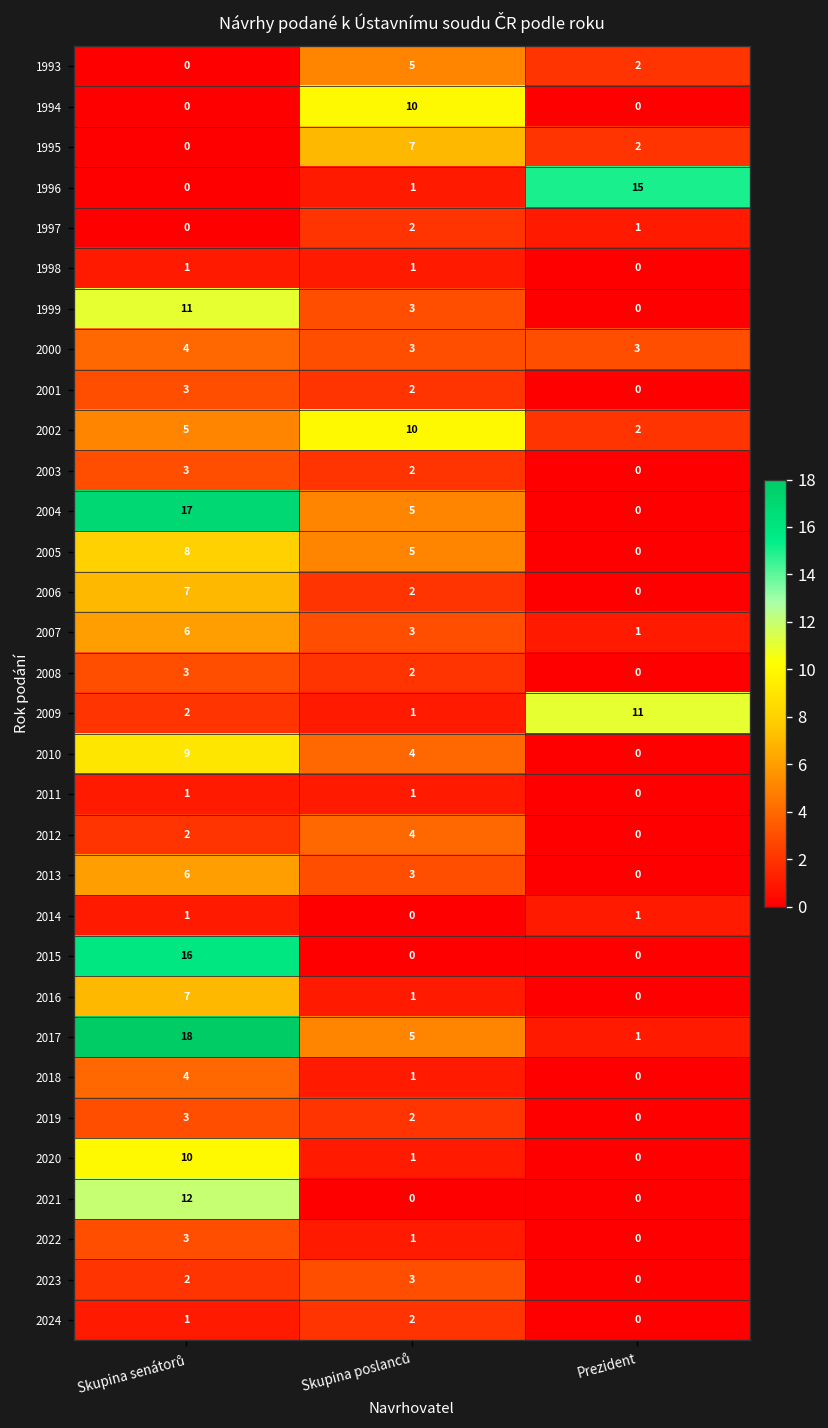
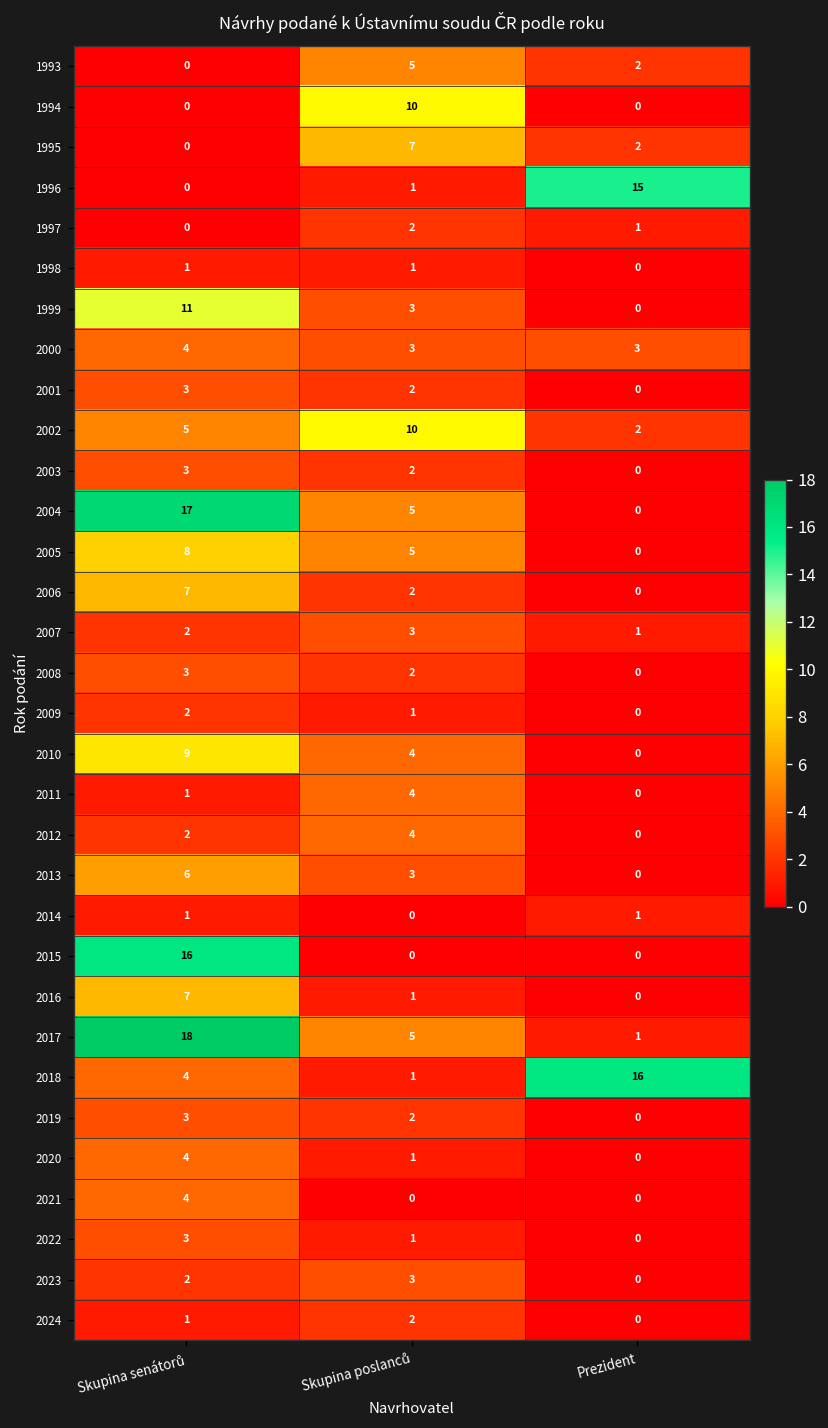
2007, Skupina senátorů: 6 -> 2
2009, Prezident: 11 -> 0
2011, Skupina poslanců: 1 -> 4
2018, Prezident: 0 -> 16
2020, Skupina senátorů: 10 -> 4
2021, Skupina senátorů: 12 -> 4
